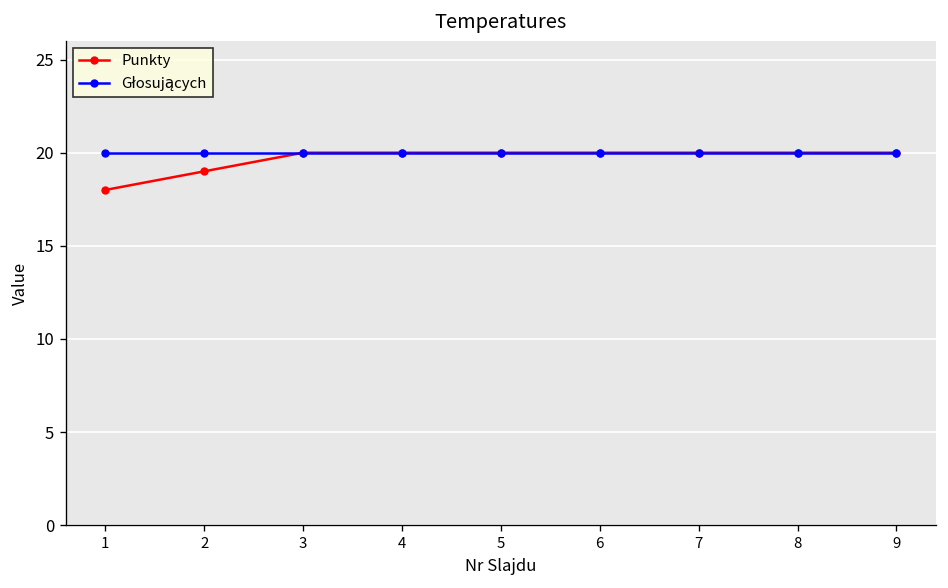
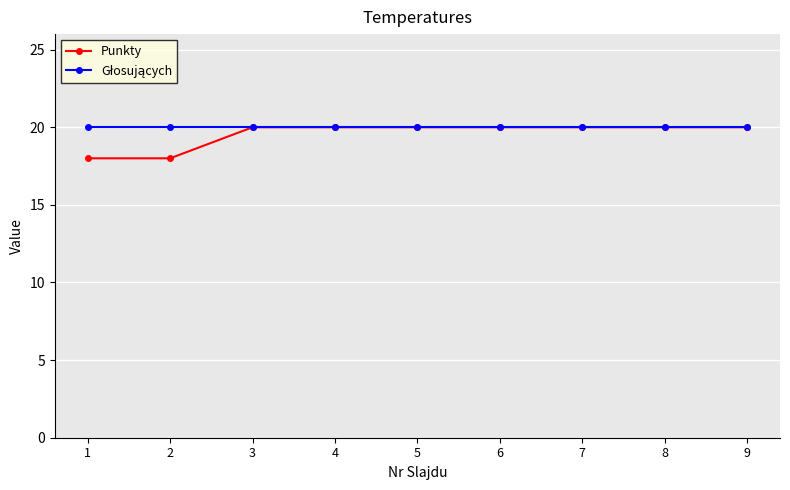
Punkty, 2: 19 -> 18
